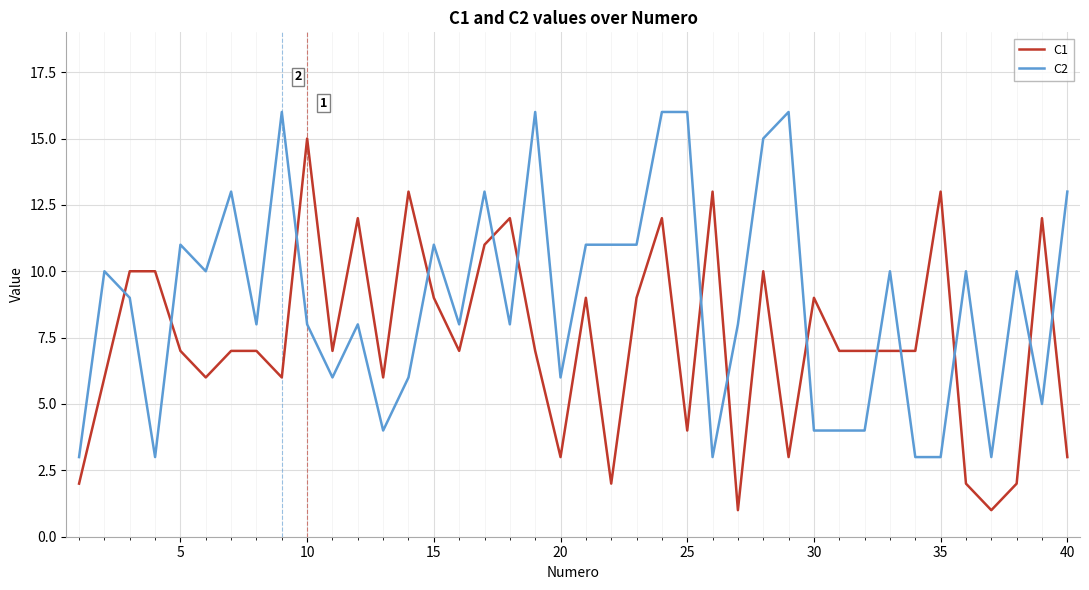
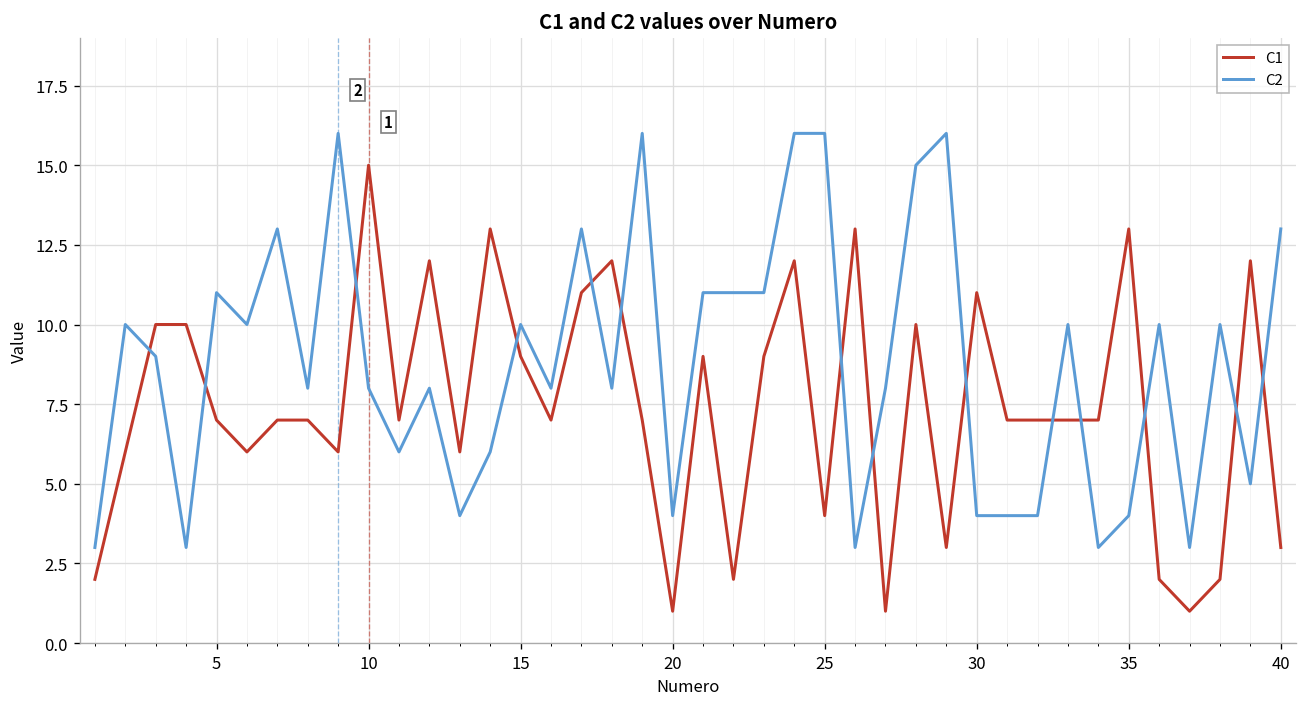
C2, 15: 11 -> 10
C1, 20: 3 -> 1
C2, 20: 6 -> 4
C1, 30: 9 -> 11
C2, 35: 3 -> 4
